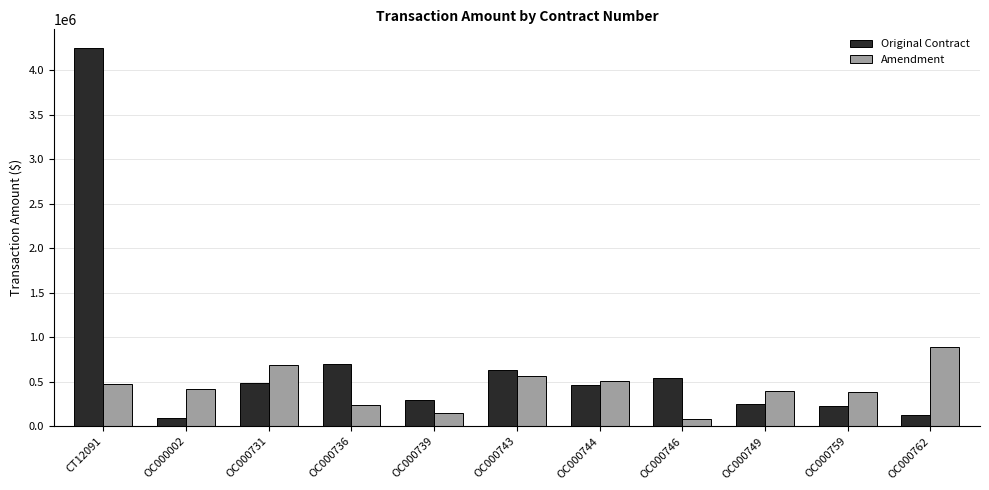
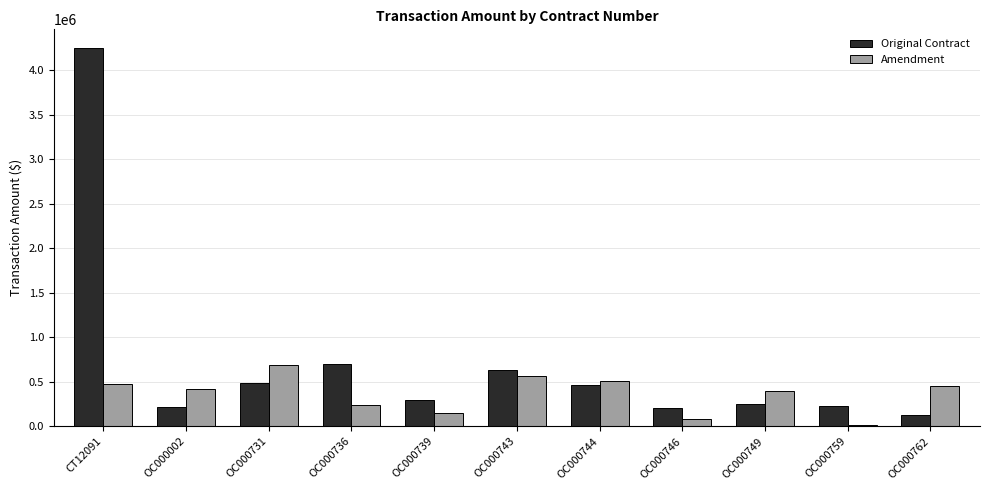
Original Contract, OC000002: 100000 -> 200000
Original Contract, OC000746: 500000 -> 200000
Amendment, OC000759: 400000 -> 0
Amendment, OC000762: 900000 -> 500000
